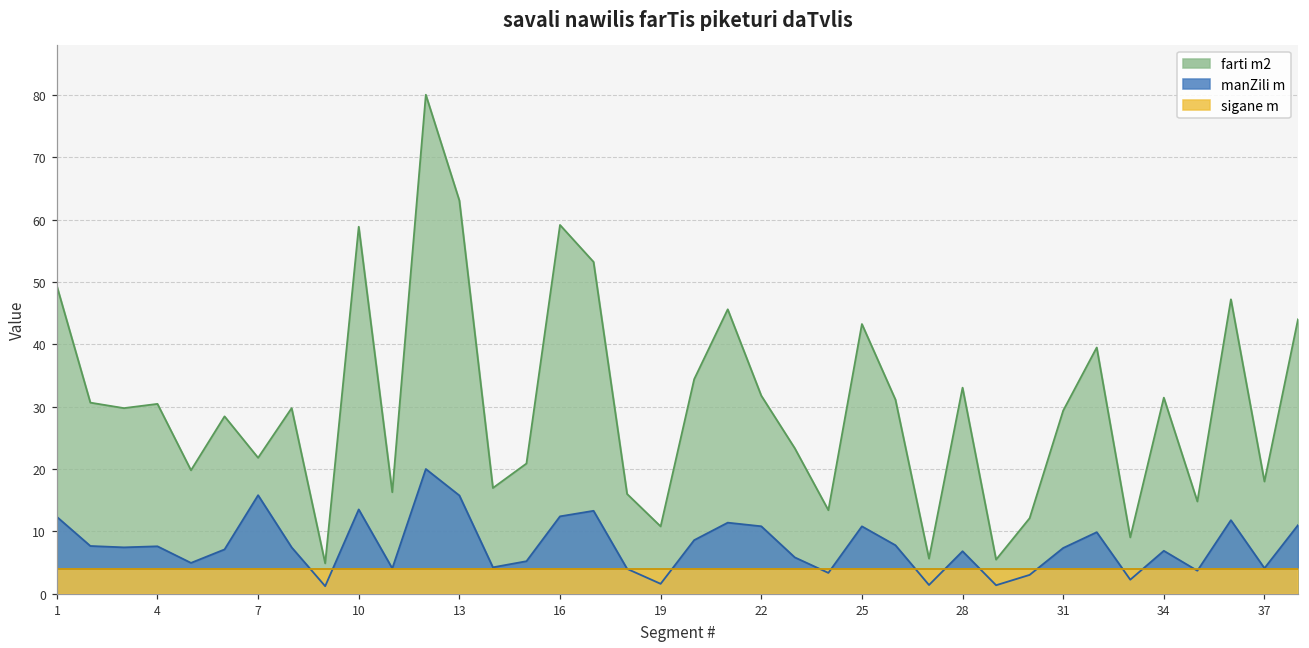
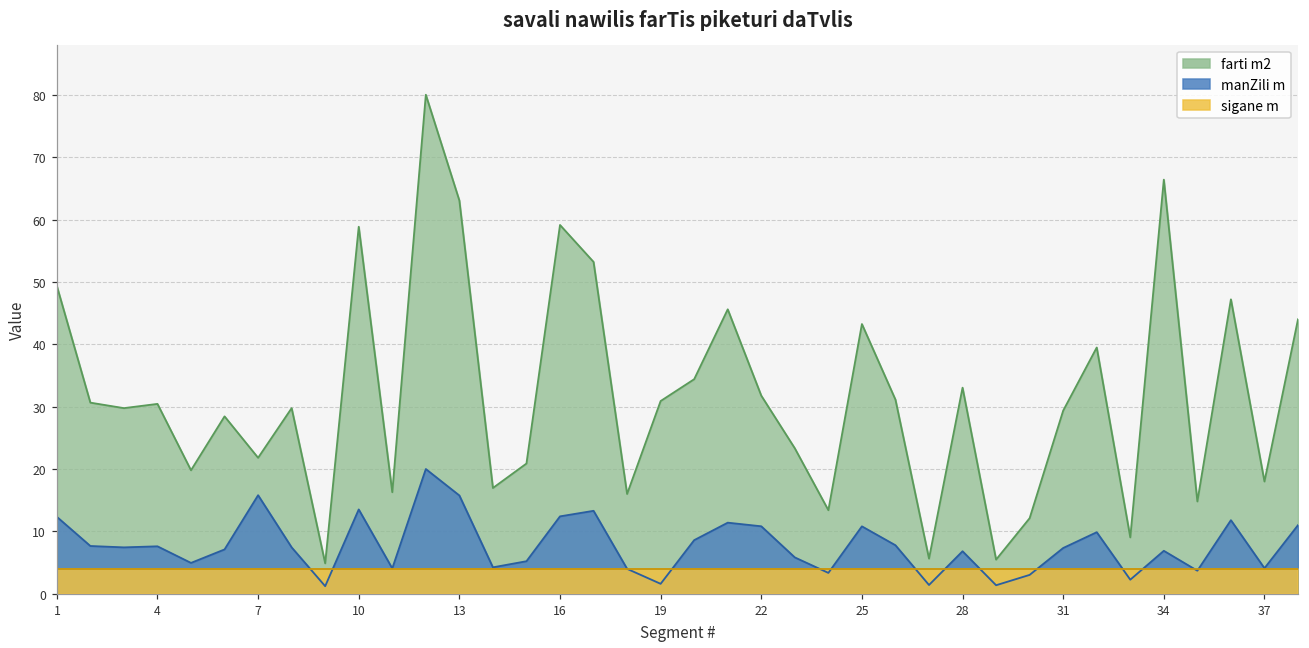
farti m2, 19: 11 -> 31
farti m2, 34: 31 -> 66
